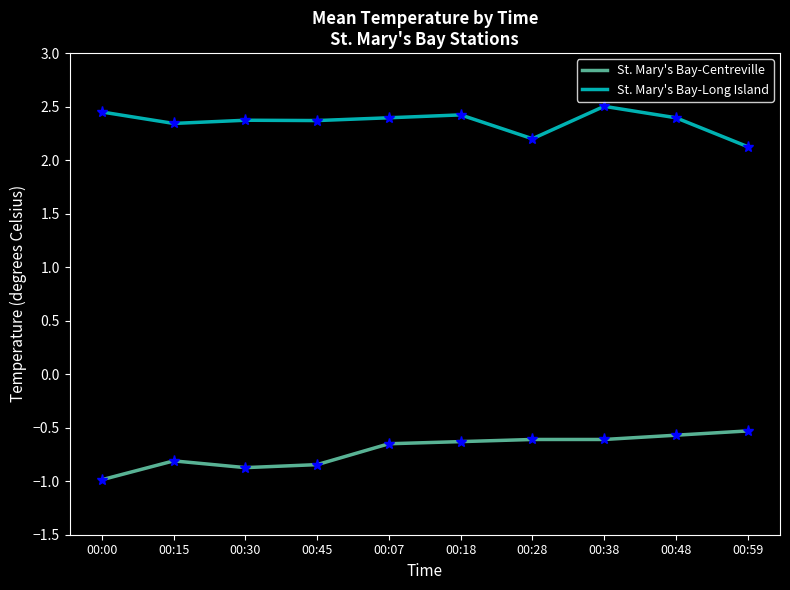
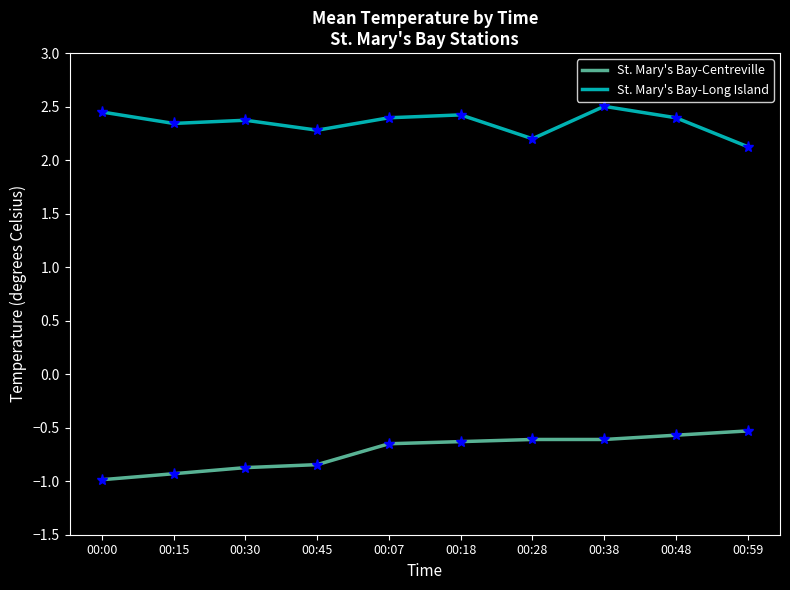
St. Mary's Bay-Centreville, 00:15: -0.81 -> -0.93
St. Mary's Bay-Long Island, 00:45: 2.37 -> 2.28
